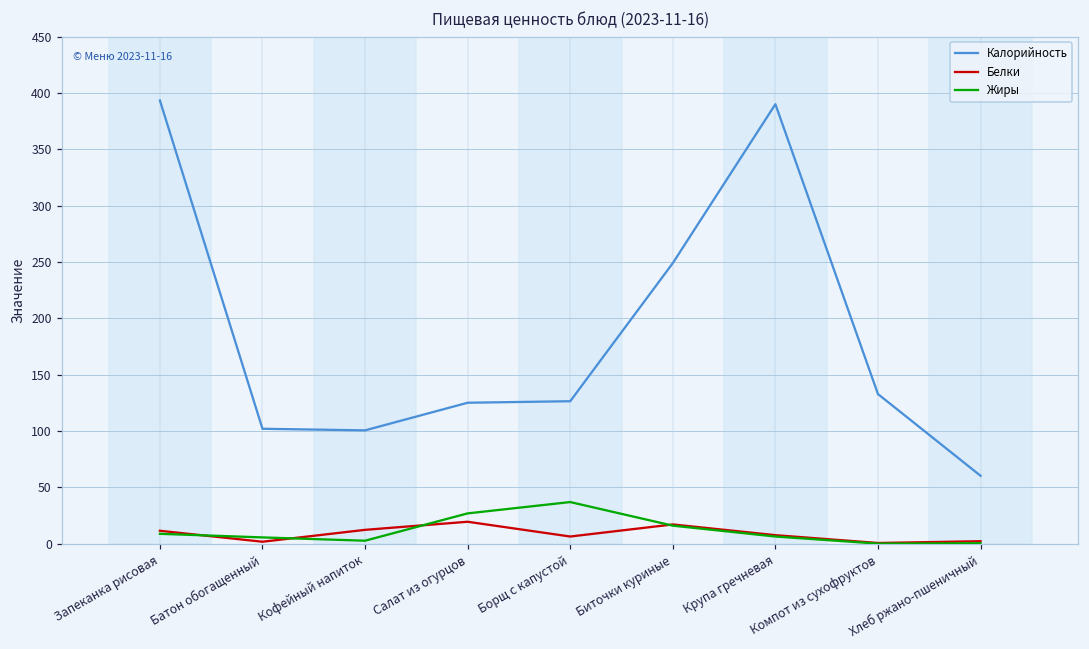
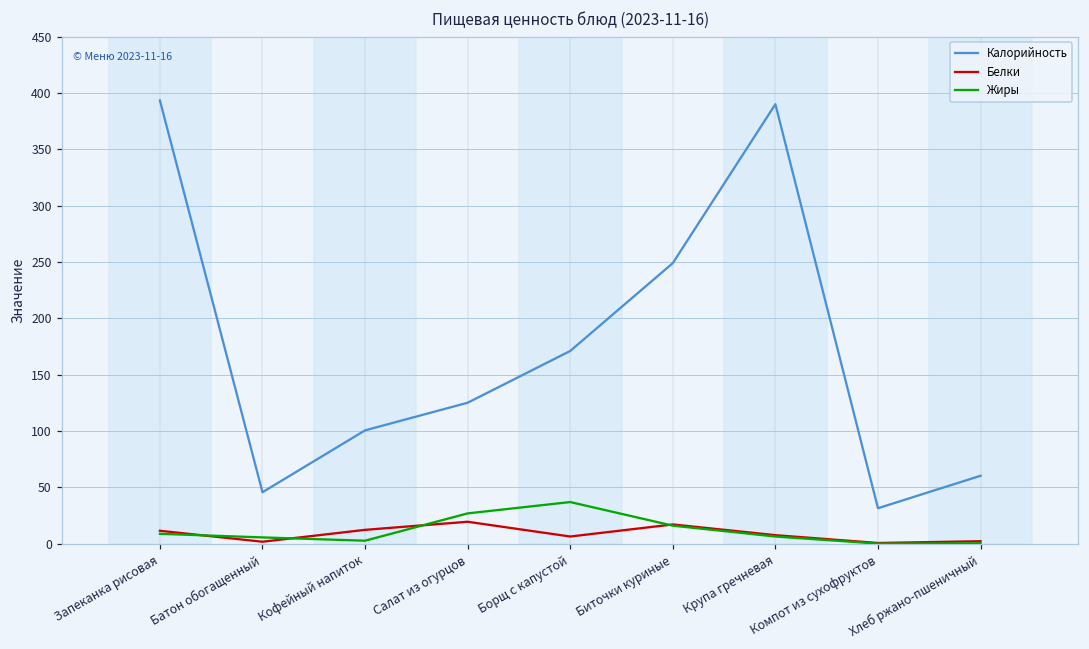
Калорийность, Батон обогащенный: 102 -> 46
Калорийность, Борщ с капустой: 126 -> 171
Калорийность, Компот из сухофруктов: 133 -> 32
